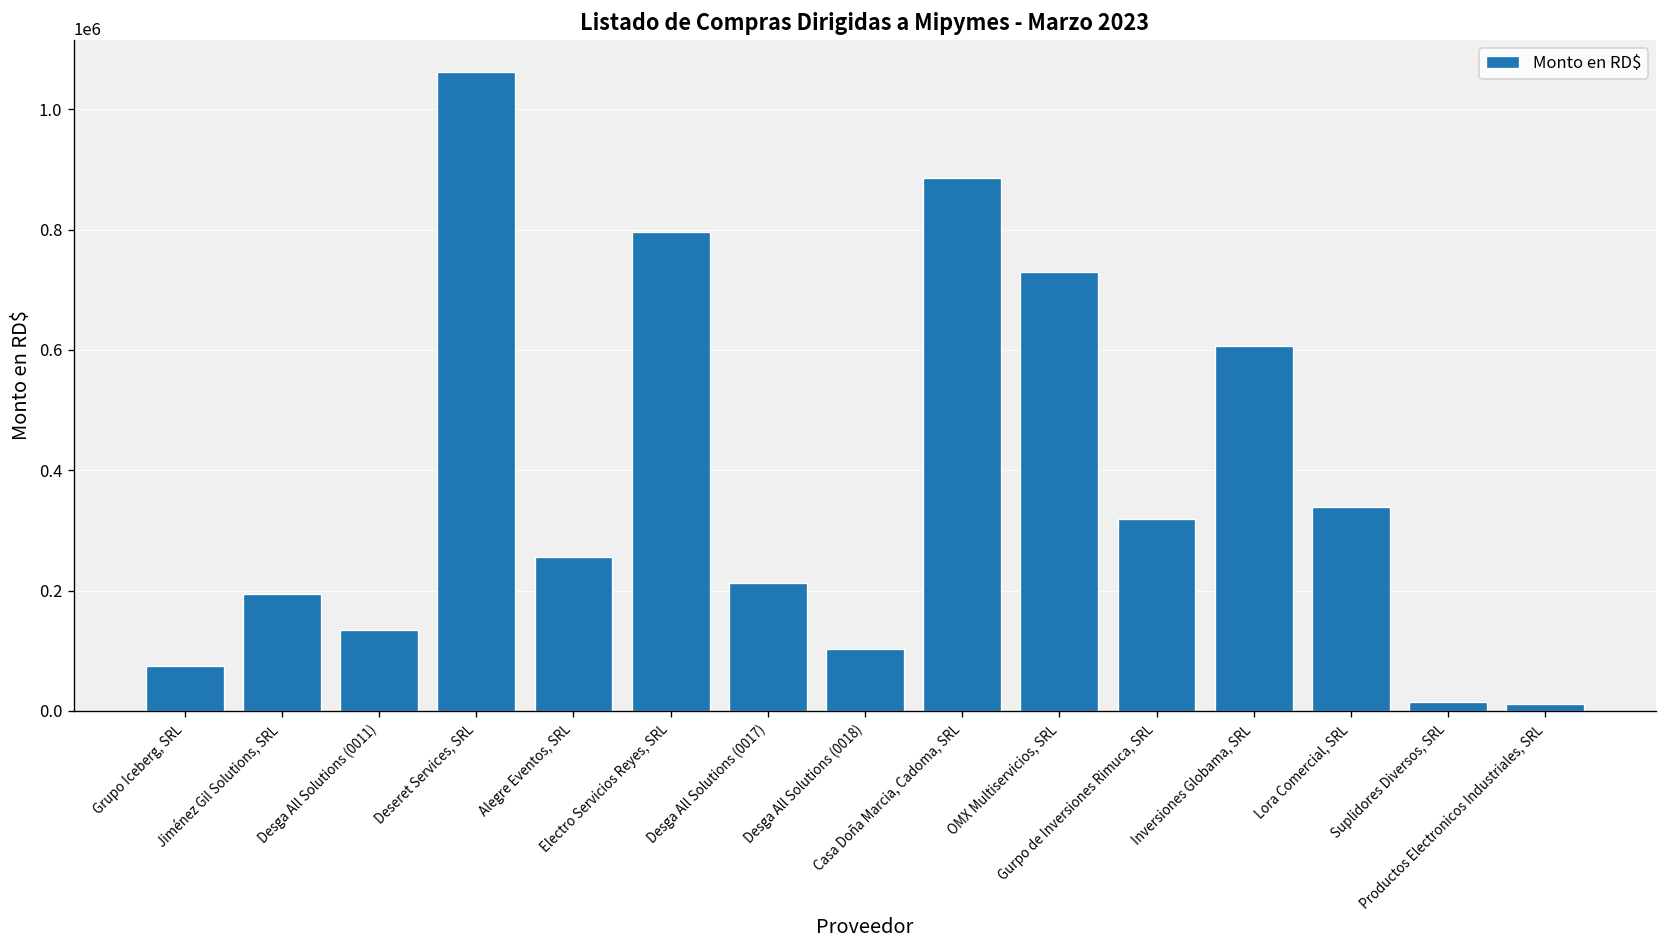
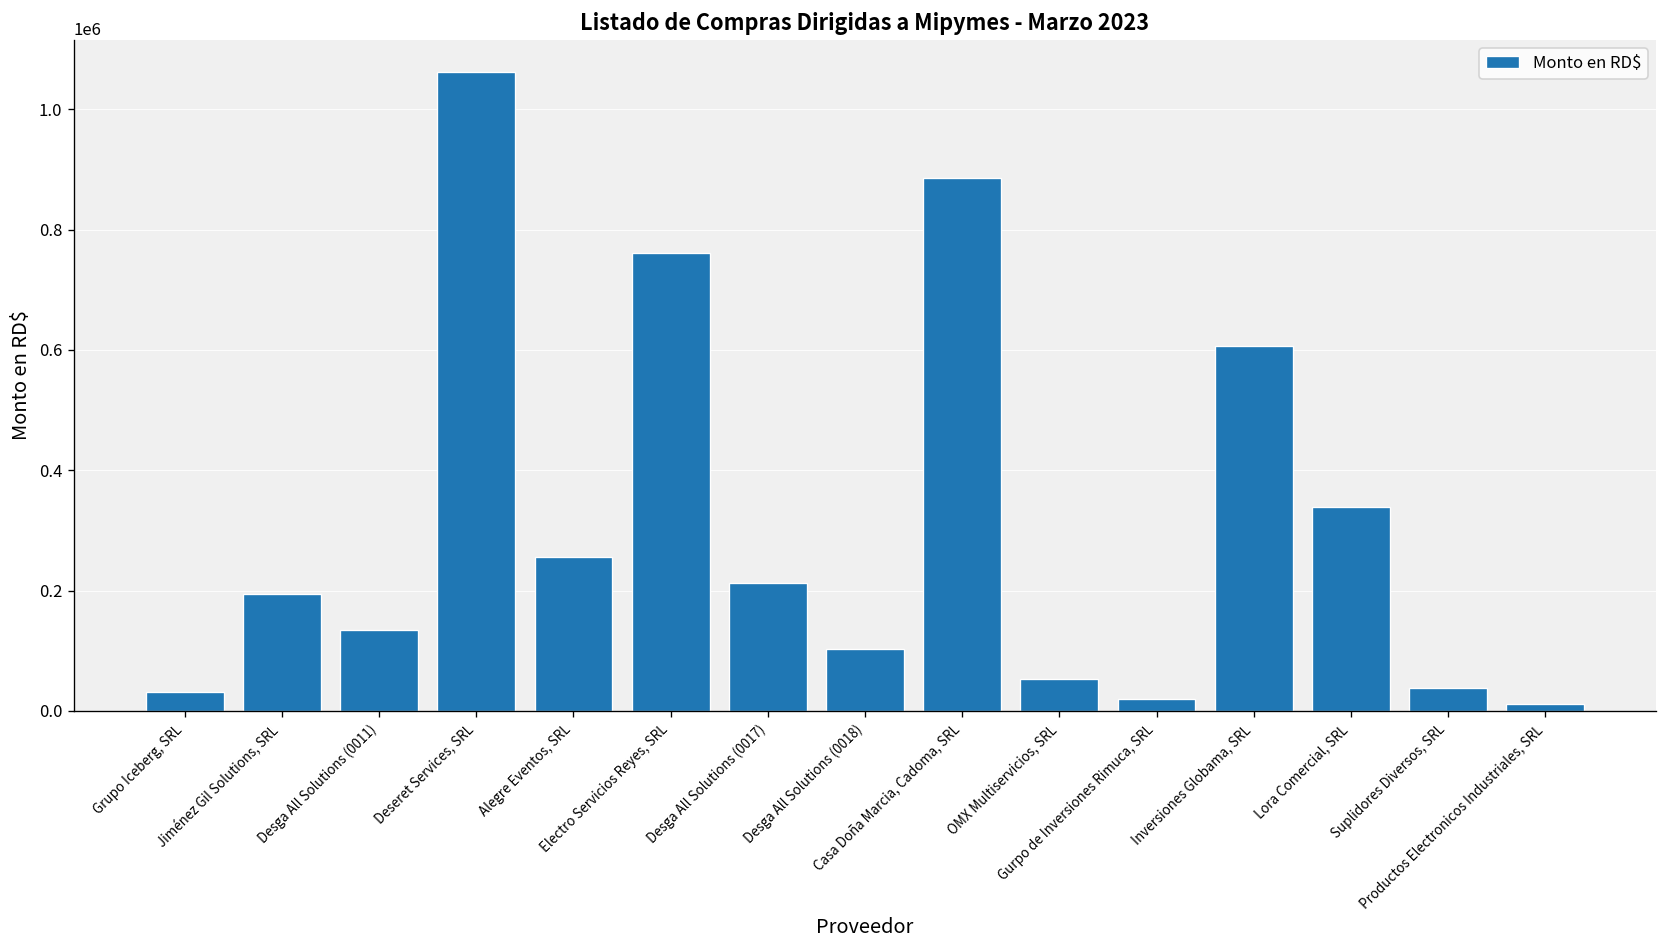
Grupo Iceberg, SRL: 80000 -> 30000
Electro Servicios Reyes, SRL: 800000 -> 760000
OMX Multiservicios, SRL: 730000 -> 50000
Gurpo de Inversiones Rimuca, SRL: 320000 -> 20000
Suplidores Diversos, SRL: 20000 -> 40000
